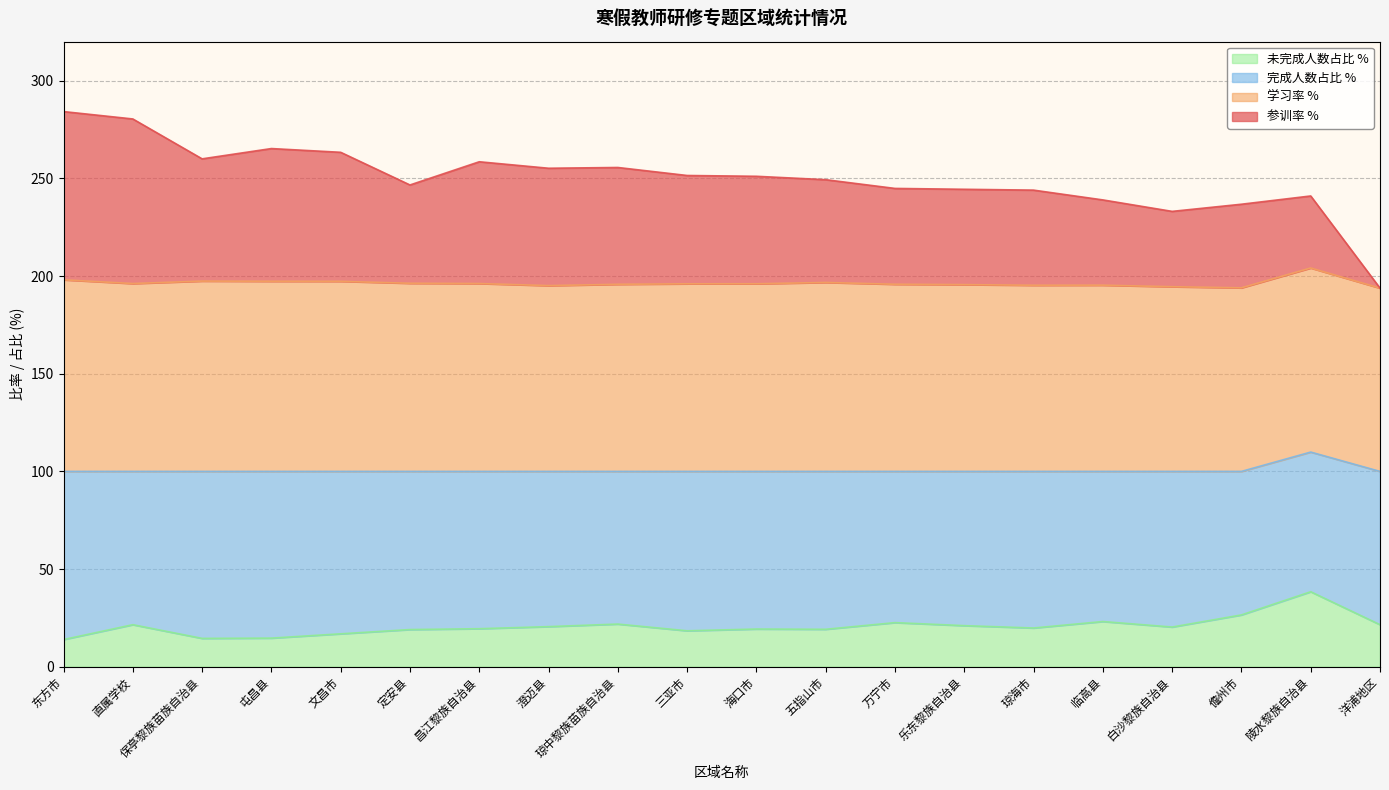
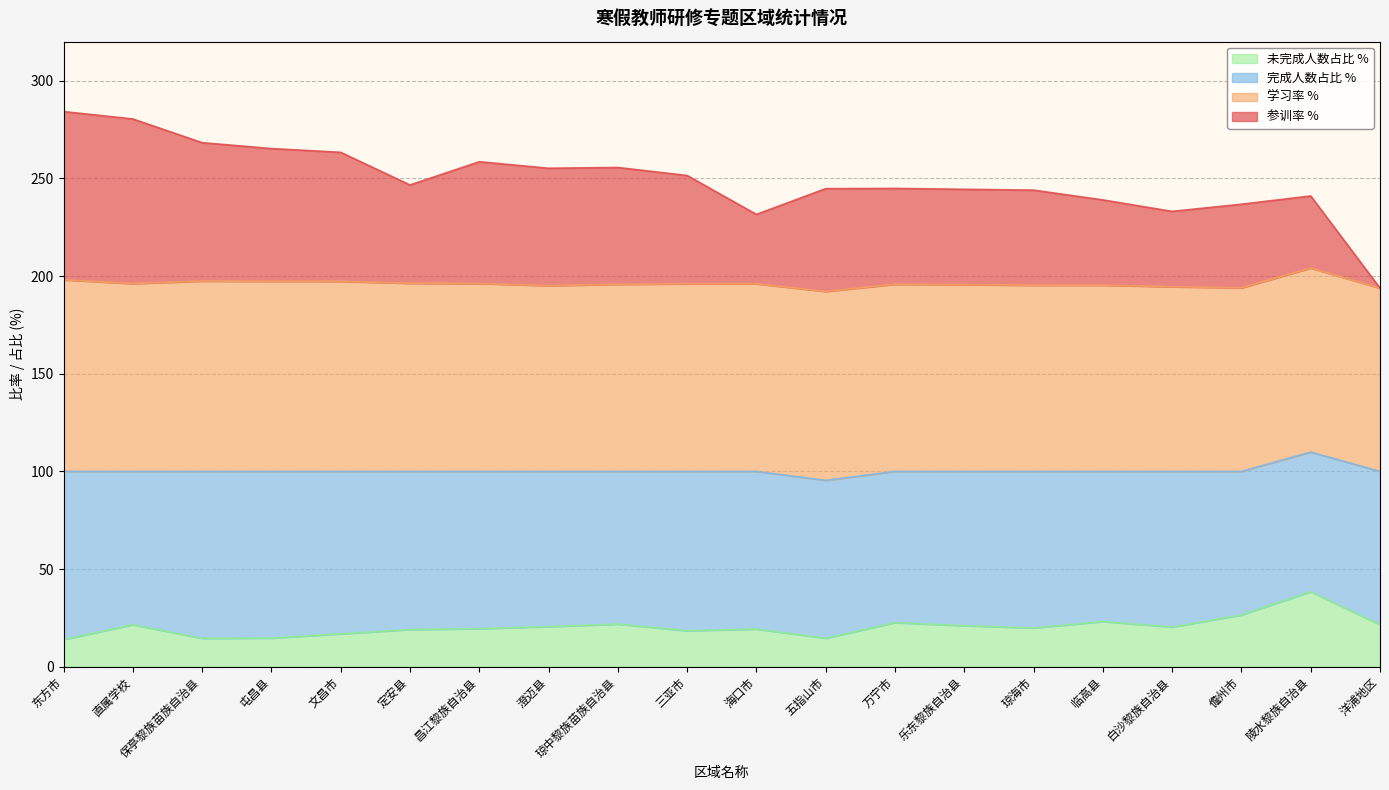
参训率 %, 保亭黎族苗族自治县: 63 -> 71
参训率 %, 海口市: 55 -> 36
未完成人数占比 %, 五指山市: 19 -> 15
